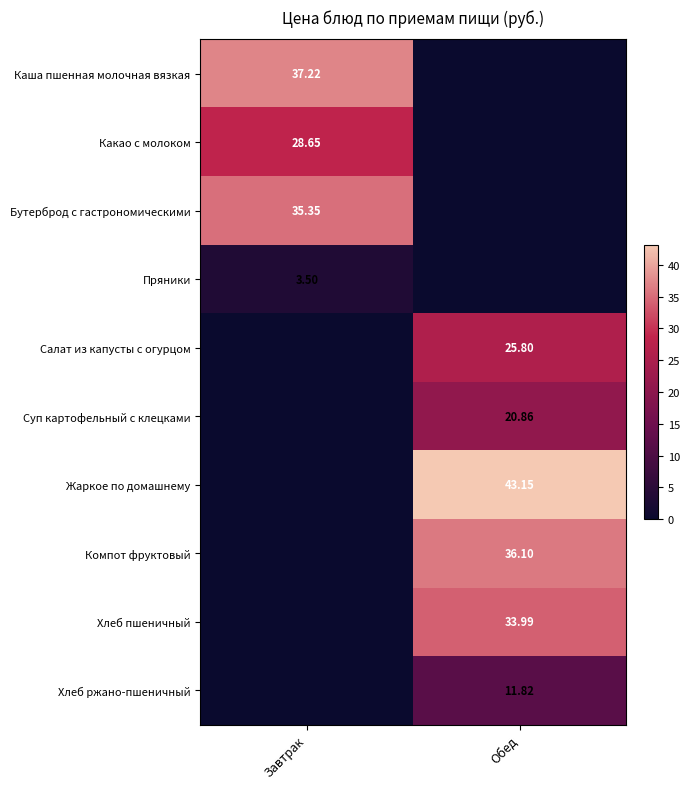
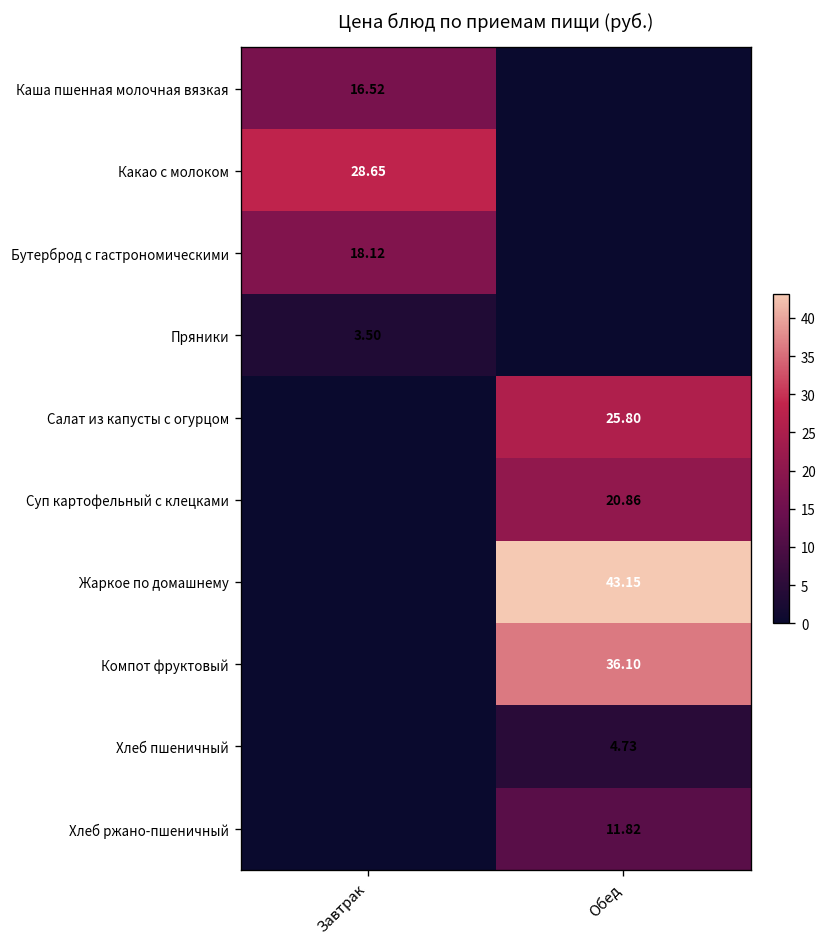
Каша пшенная молочная вязкая, Завтрак: 37.22 -> 16.52
Бутерброд с гастрономическими, Завтрак: 35.35 -> 18.12
Хлеб пшеничный, Обед: 33.99 -> 4.73
